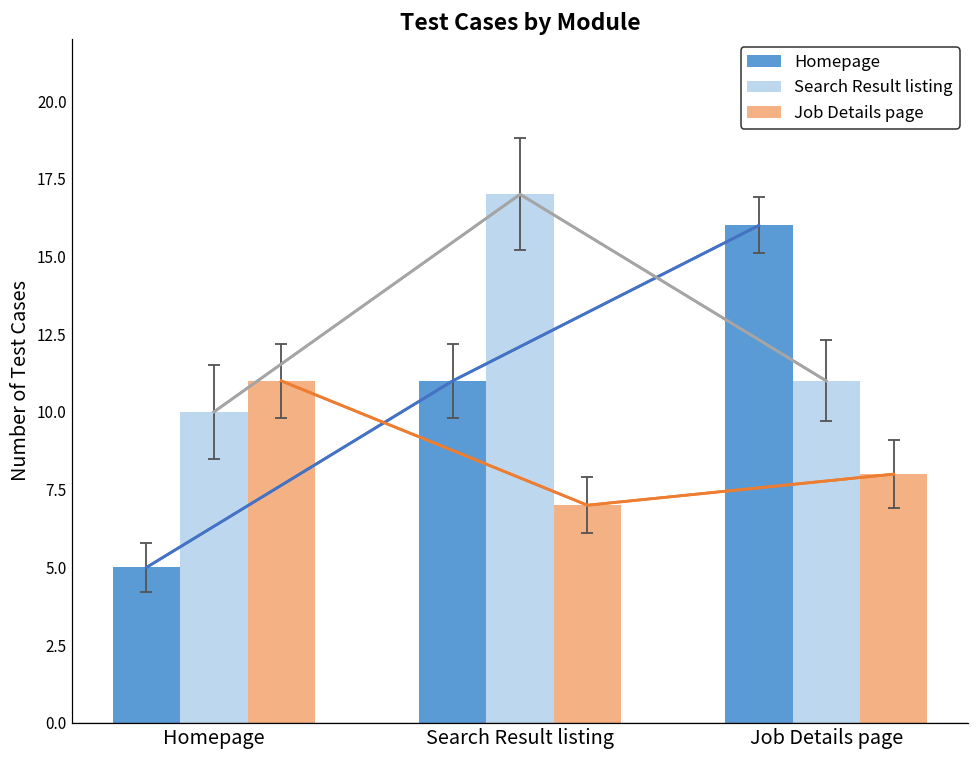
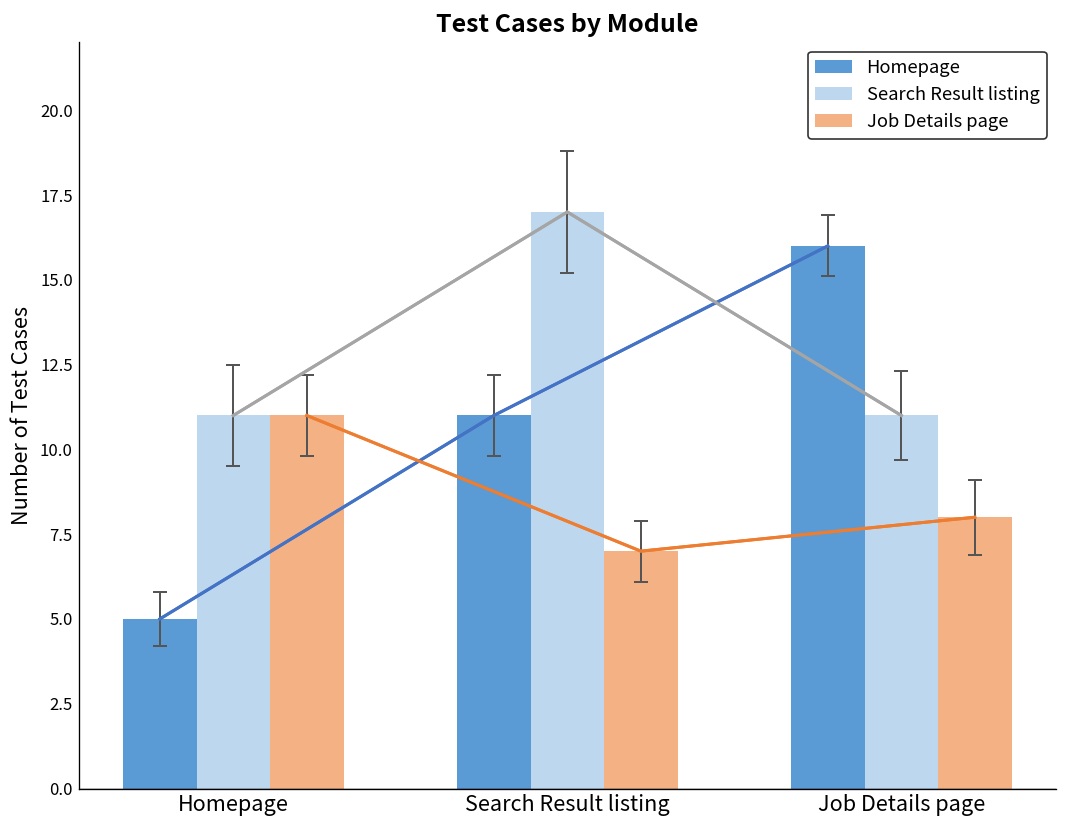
Search Result listing, Homepage: 10 -> 11
